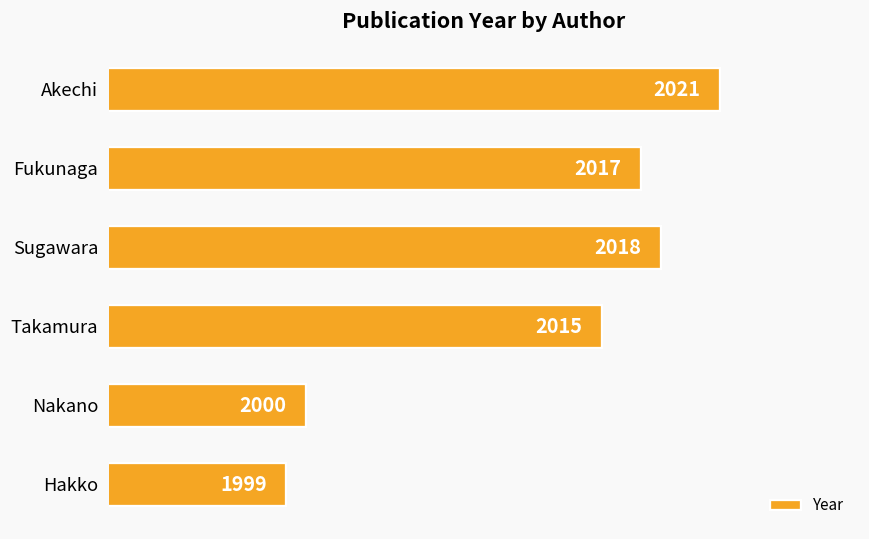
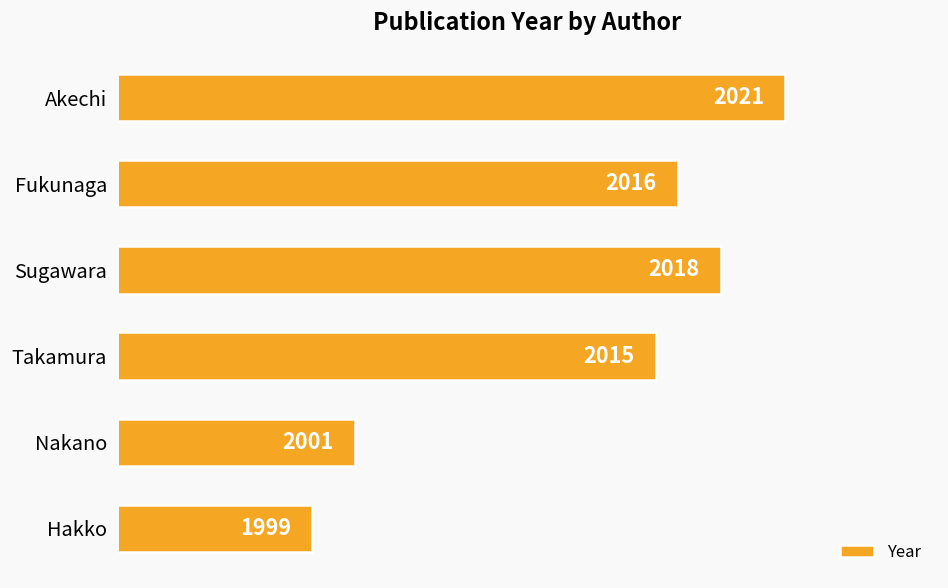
Fukunaga: 2017 -> 2016
Nakano: 2000 -> 2001
